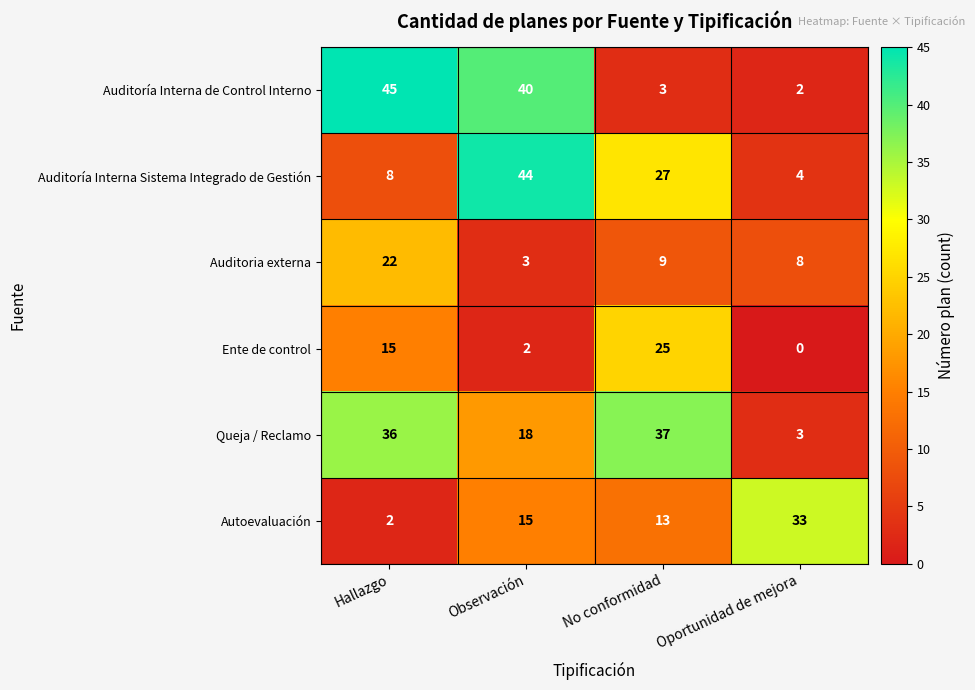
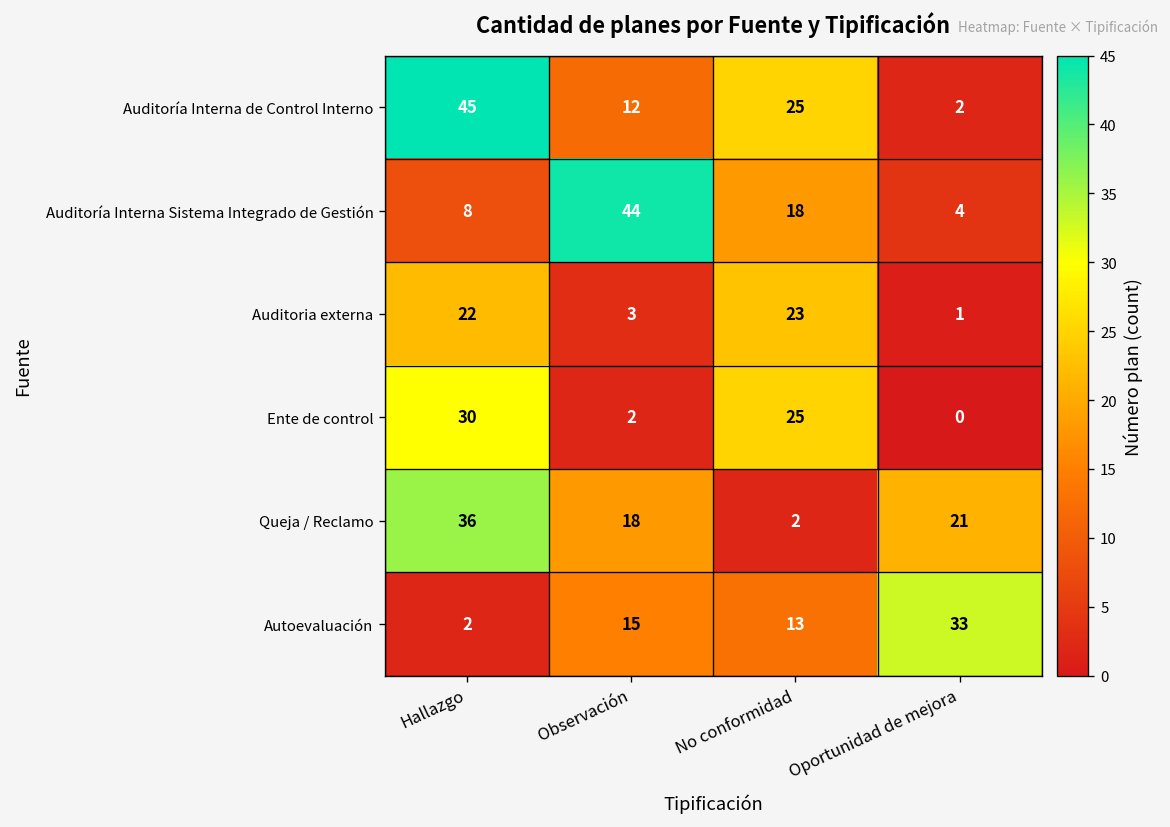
Auditoría Interna de Control Interno, Observación: 40 -> 12
Auditoría Interna de Control Interno, No conformidad: 3 -> 25
Auditoría Interna Sistema Integrado de Gestión, No conformidad: 27 -> 18
Auditoria externa, No conformidad: 9 -> 23
Auditoria externa, Oportunidad de mejora: 8 -> 1
Ente de control, Hallazgo: 15 -> 30
Queja / Reclamo, No conformidad: 37 -> 2
Queja / Reclamo, Oportunidad de mejora: 3 -> 21
